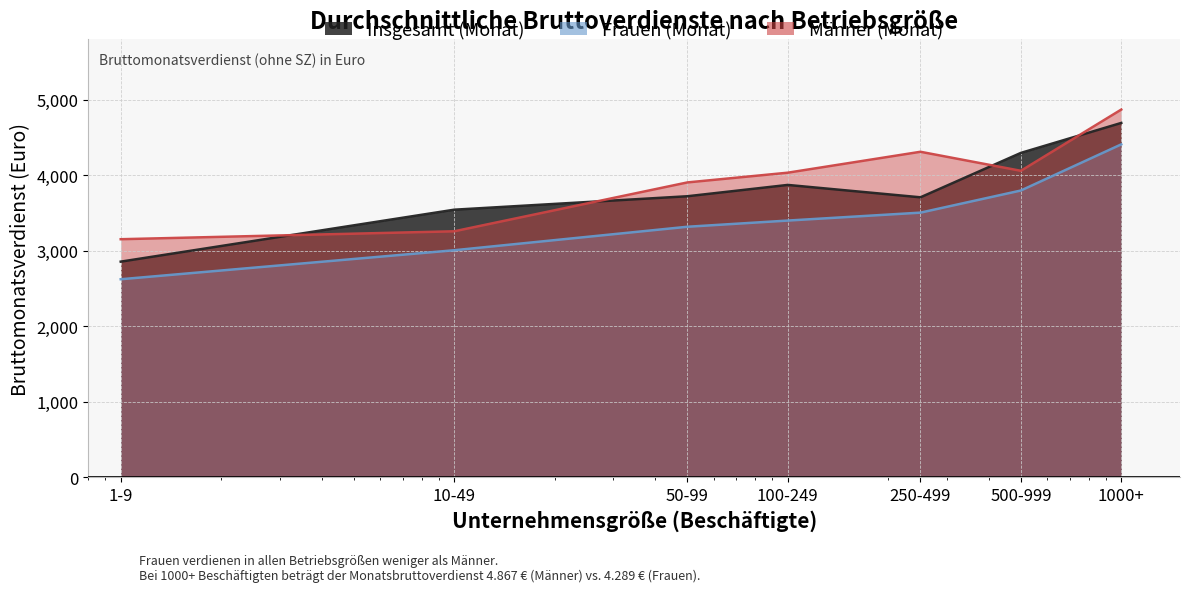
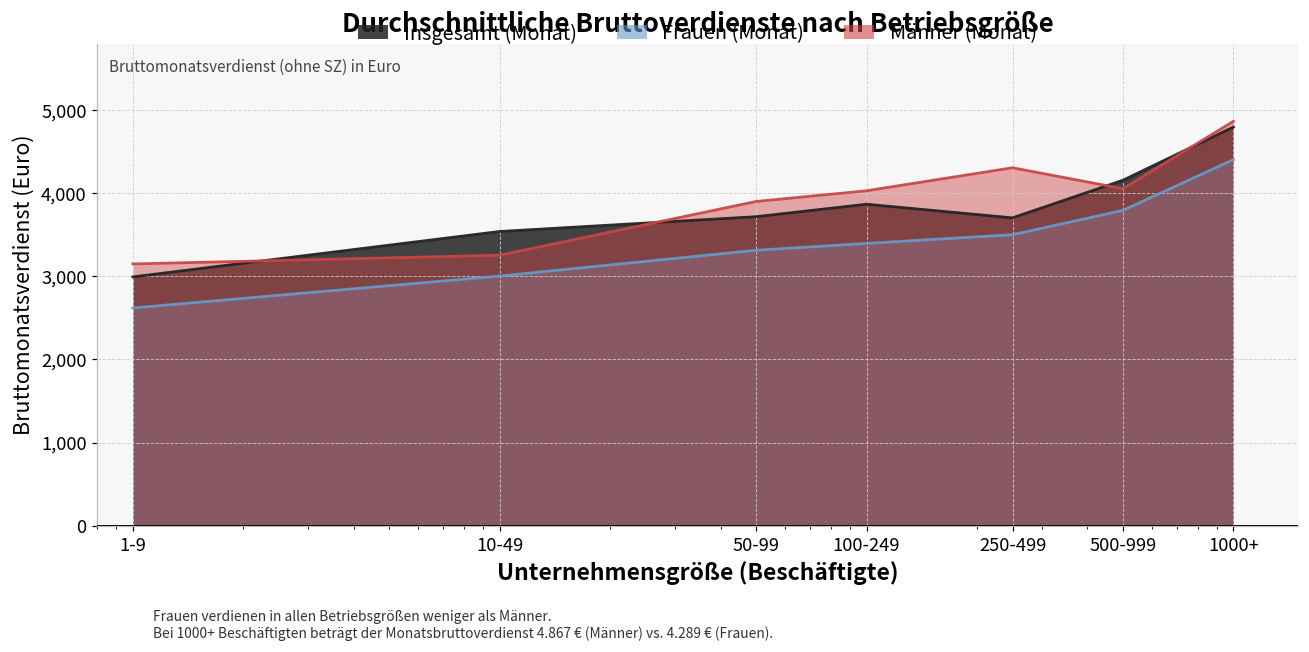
Insgesamt (Monat), 1-9: 2,900 -> 3,000
Insgesamt (Monat), 500-999: 4,300 -> 4,200
Insgesamt (Monat), 1000+: 4,700 -> 4,800
